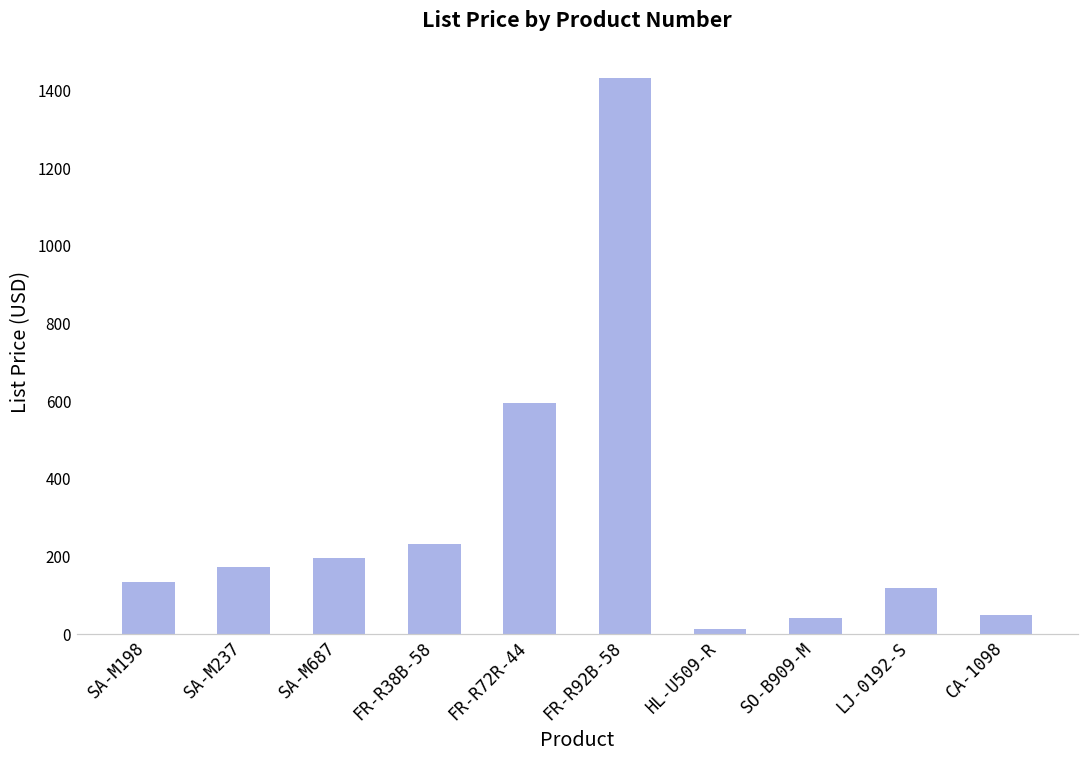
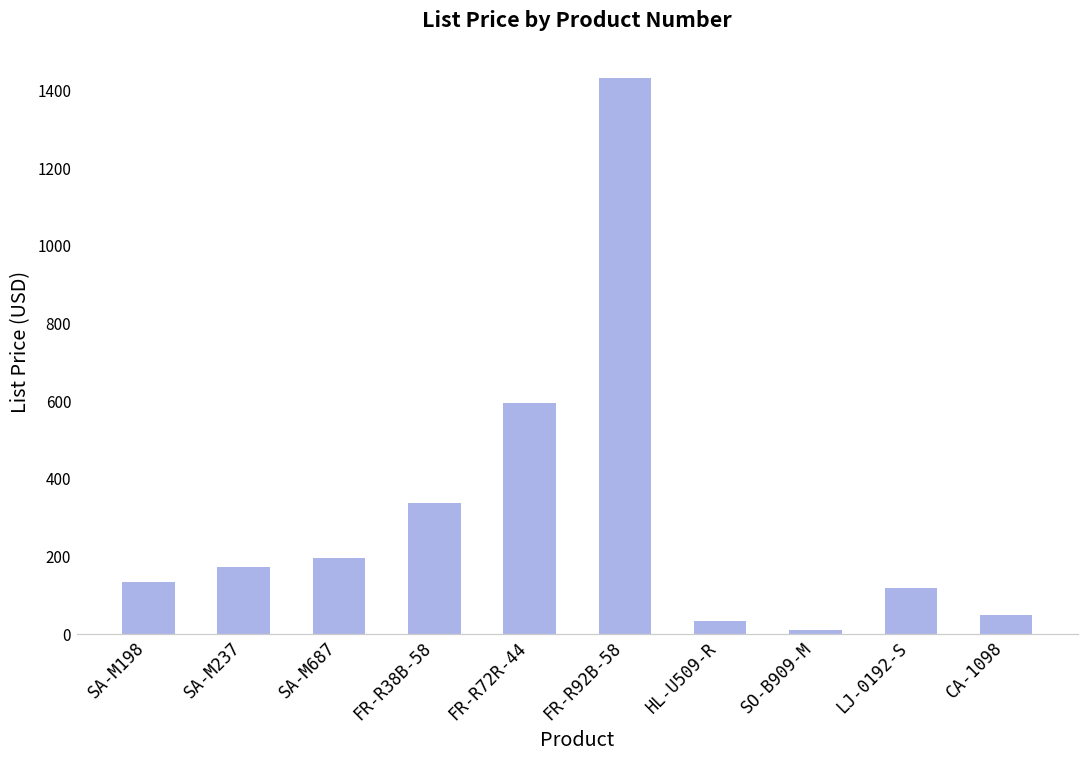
FR-R38B-58: 230 -> 340
HL-U509-R: 10 -> 30
SO-B909-M: 40 -> 10
